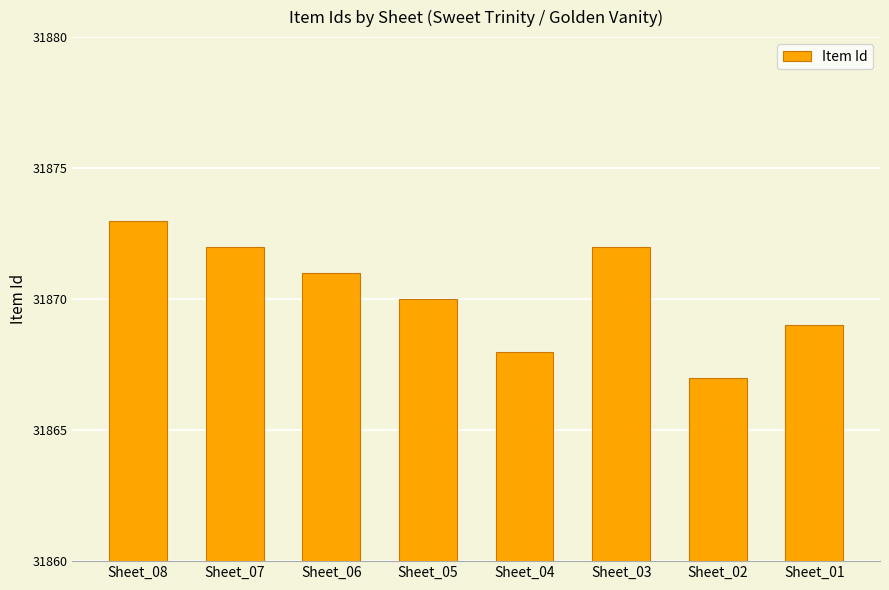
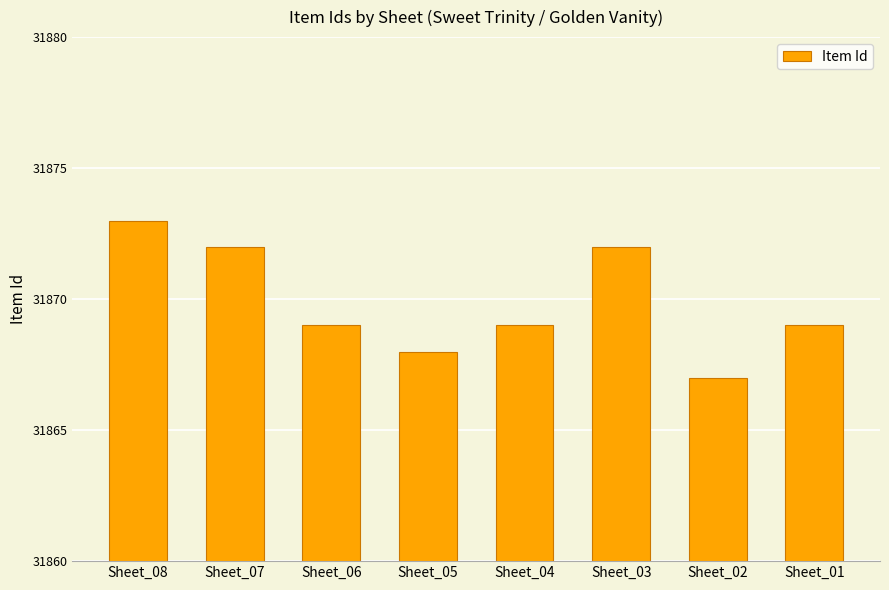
Sheet_06: 31871 -> 31869
Sheet_05: 31870 -> 31868
Sheet_04: 31868 -> 31869
